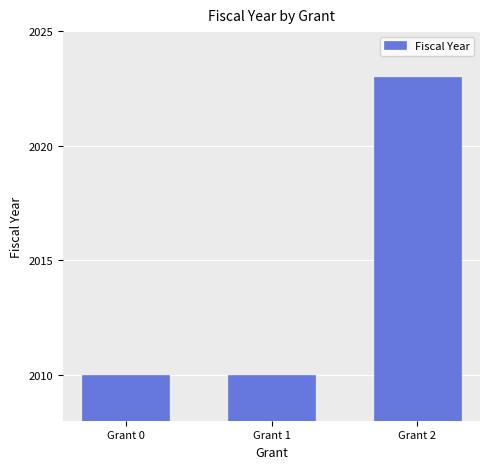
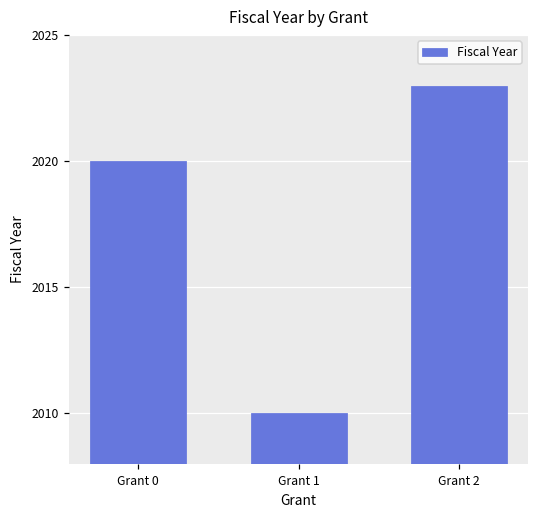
Grant 0: 2010 -> 2020
